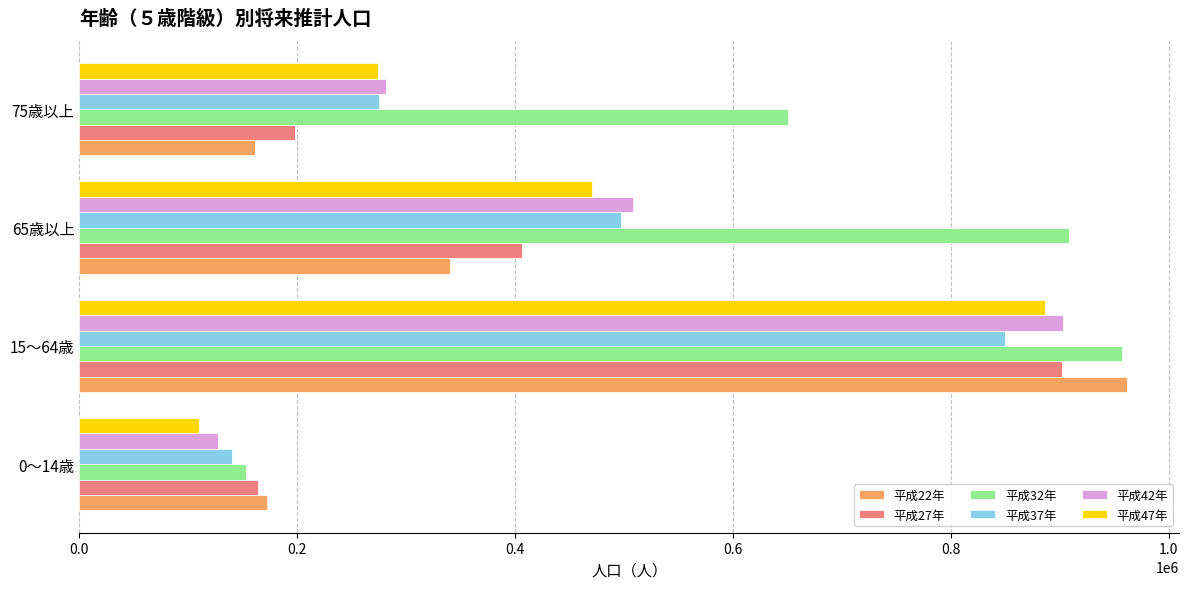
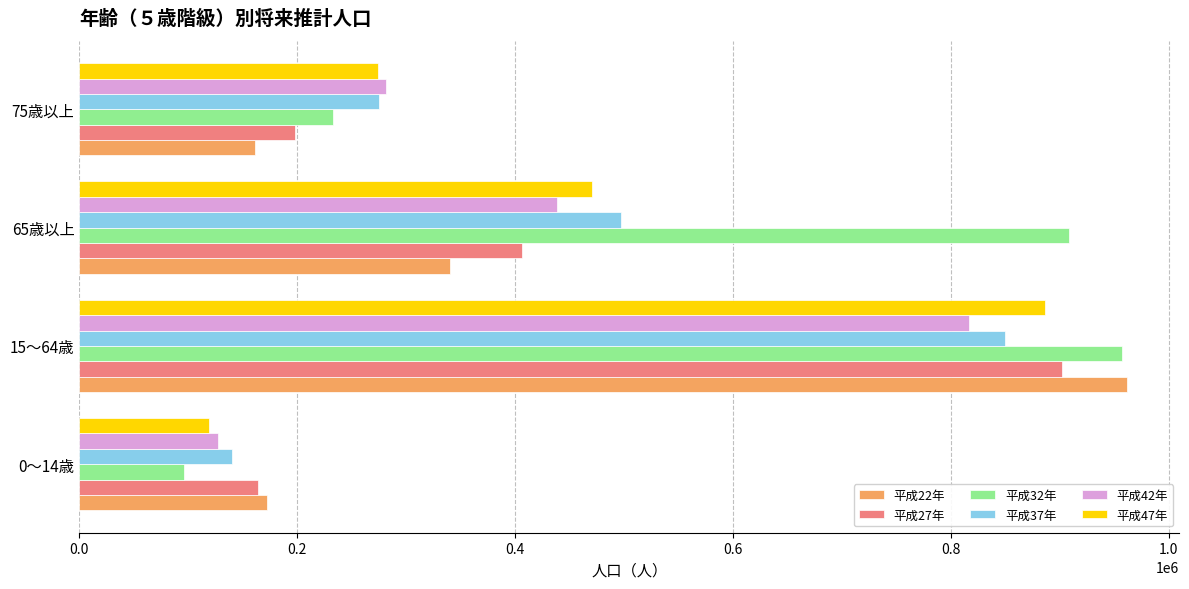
平成32年, 75歳以上: 651000 -> 233000
平成42年, 65歳以上: 508000 -> 439000
平成42年, 15～64歳: 903000 -> 816000
平成47年, 0～14歳: 110000 -> 119000
平成32年, 0～14歳: 153000 -> 96000
